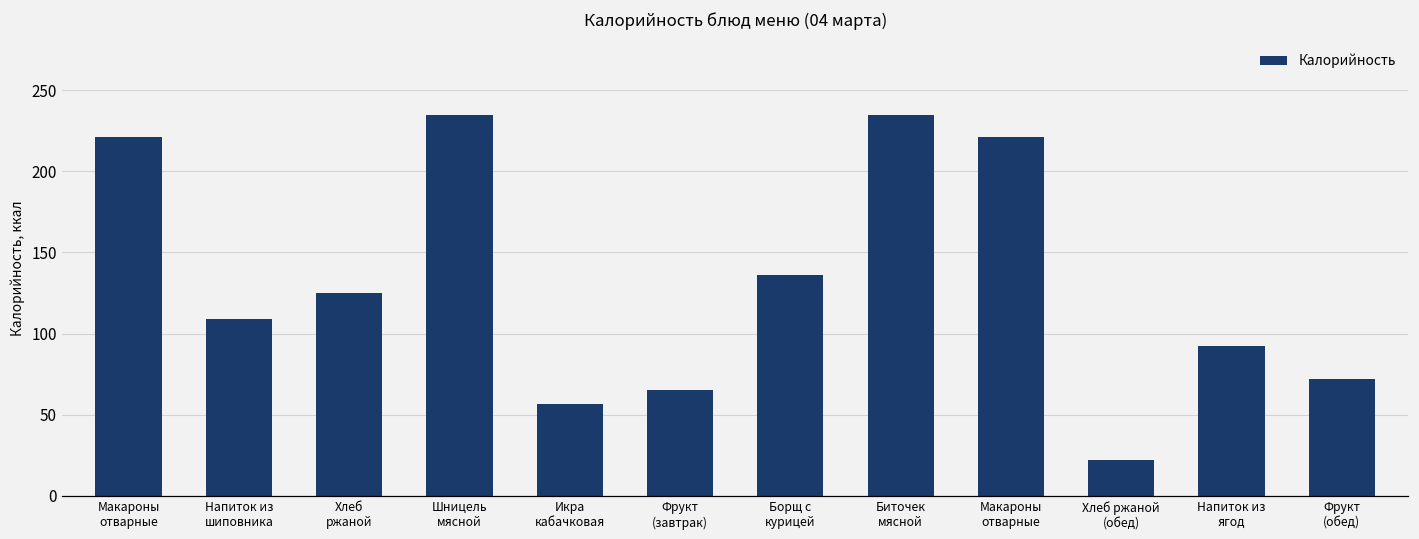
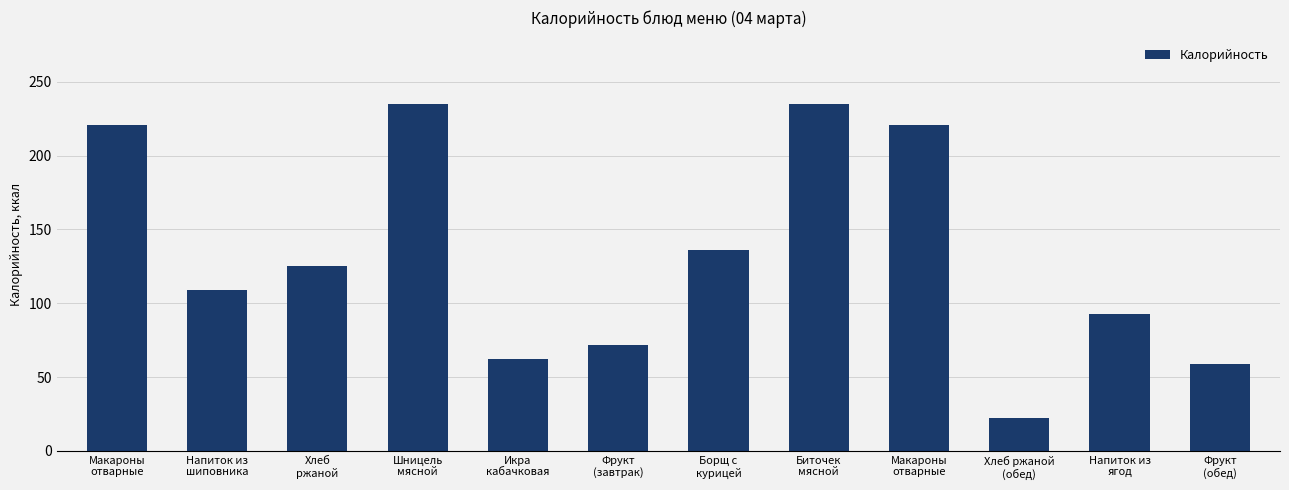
Икра кабачковая: 56 -> 62
Фрукт (завтрак): 65 -> 72
Фрукт (обед): 72 -> 59
